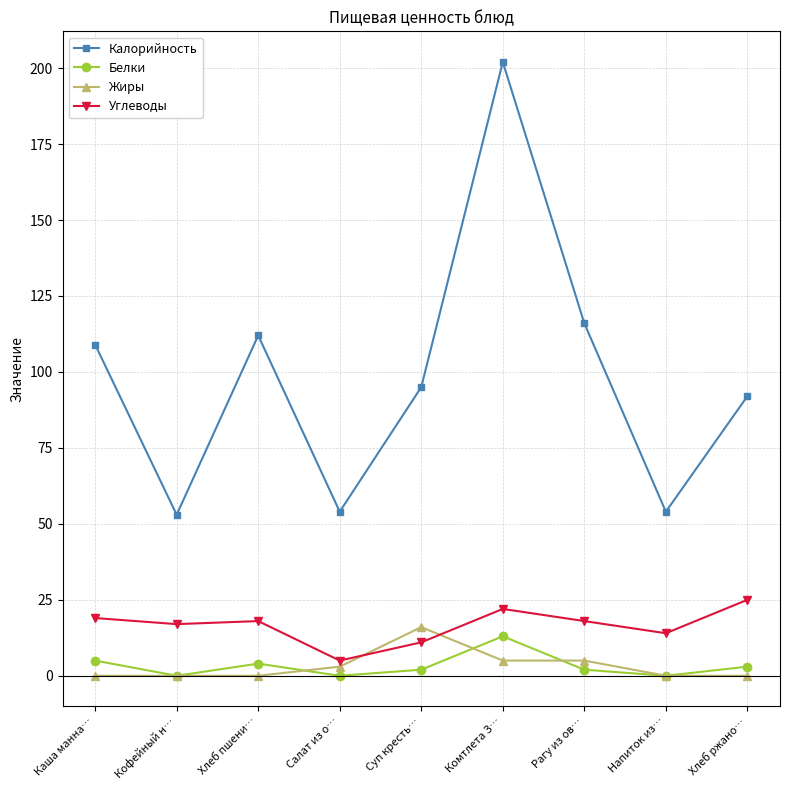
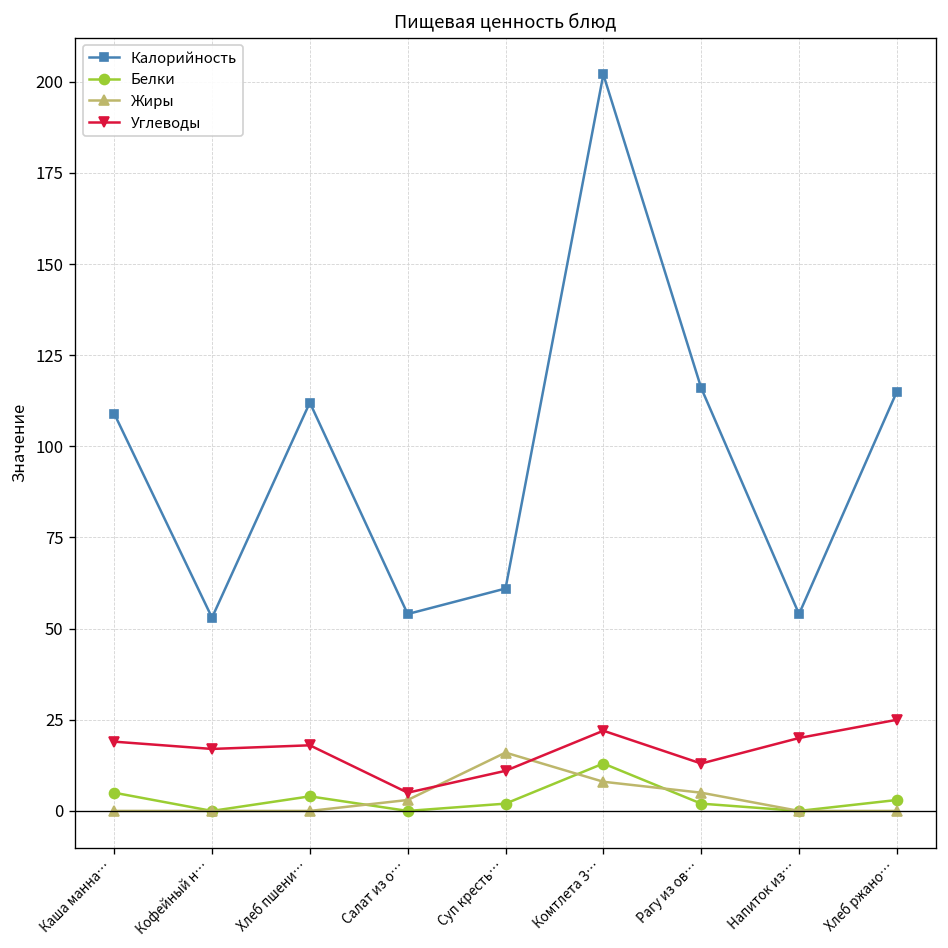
Калорийность, Суп кресть…: 95 -> 61
Жиры, Комтлета З…: 5 -> 8
Углеводы, Рагу из ов…: 18 -> 13
Углеводы, Напиток из…: 14 -> 20
Калорийность, Хлеб ржано…: 92 -> 115
